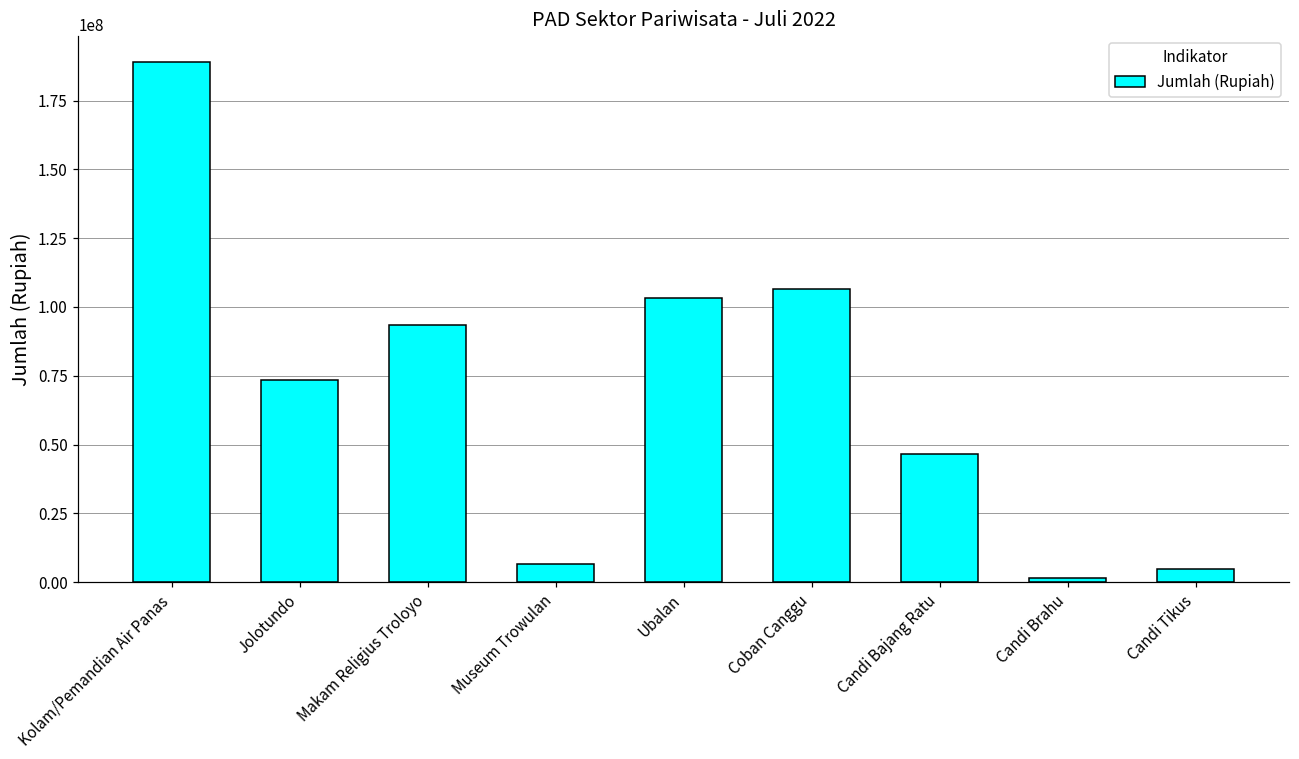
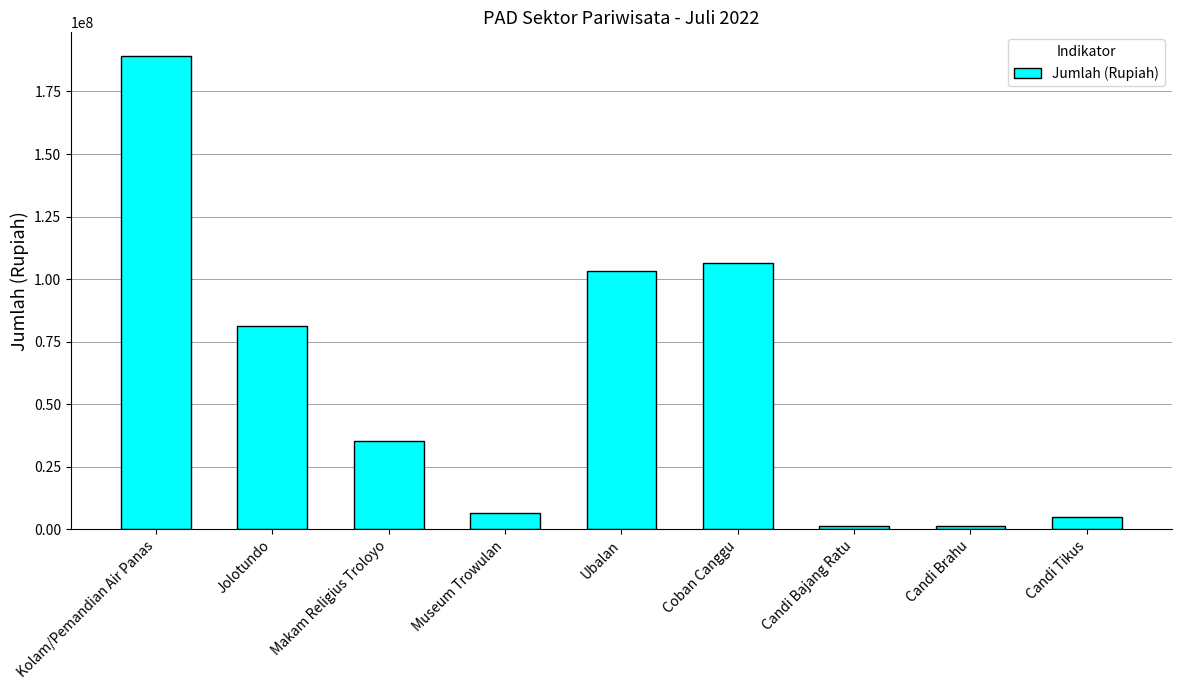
Jolotundo: 73000000 -> 81000000
Makam Religius Troloyo: 94000000 -> 35000000
Candi Bajang Ratu: 46000000 -> 1000000
